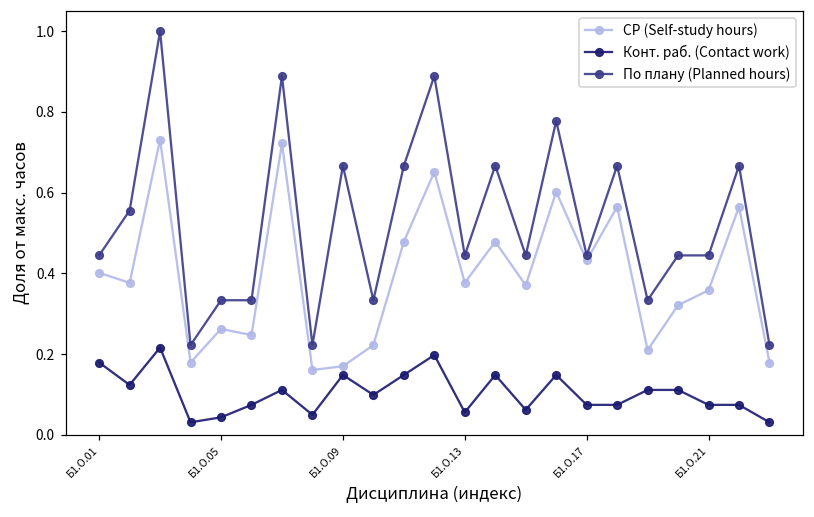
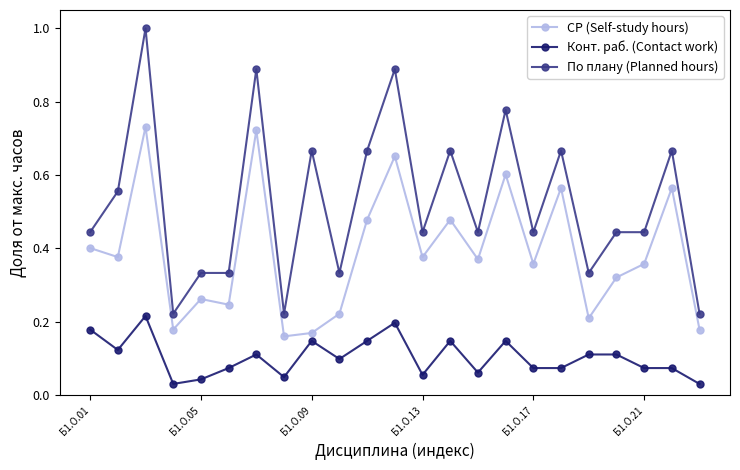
СР (Self-study hours), Б1.О.17: 0.43 -> 0.36
